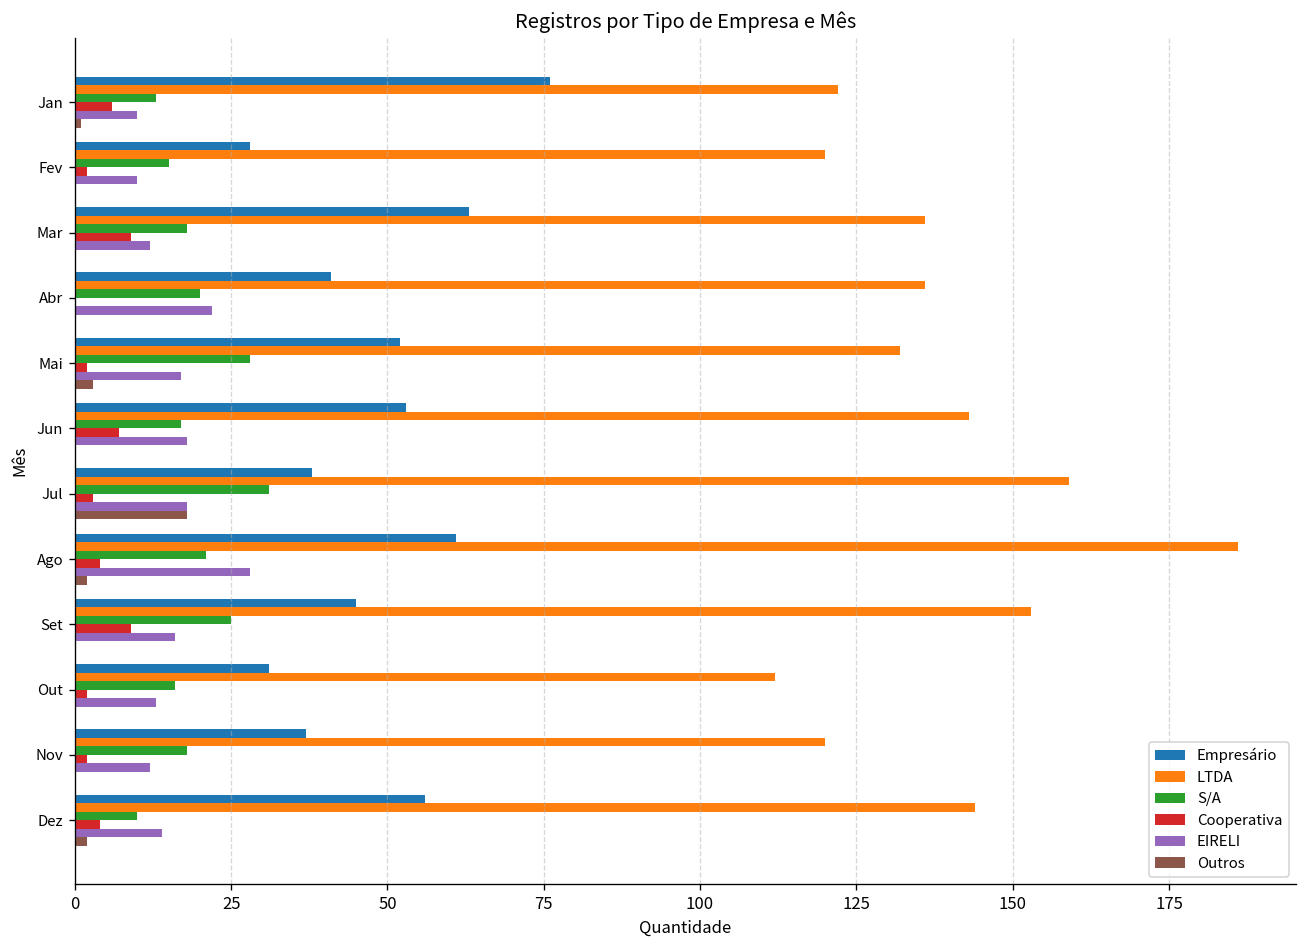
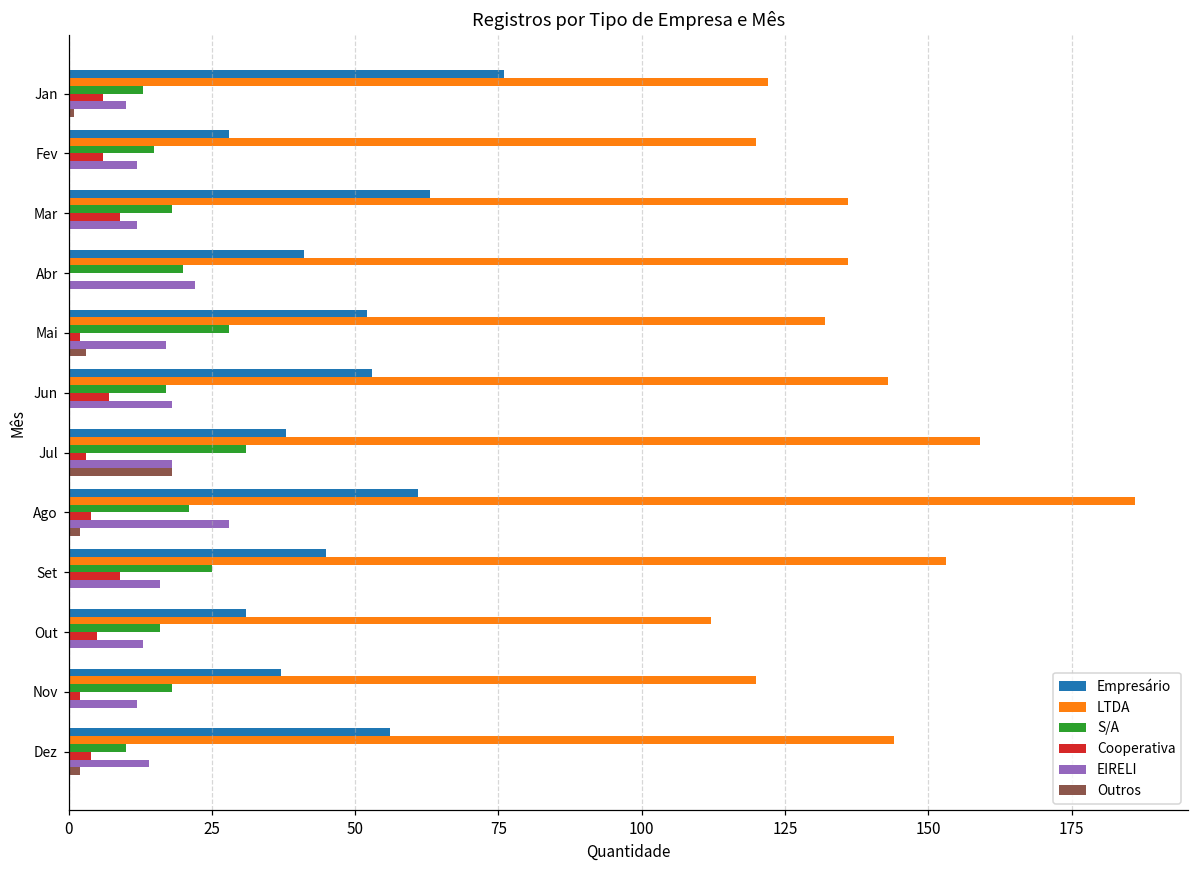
Cooperativa, Fev: 2 -> 6
EIRELI, Fev: 10 -> 12
Cooperativa, Out: 2 -> 5
